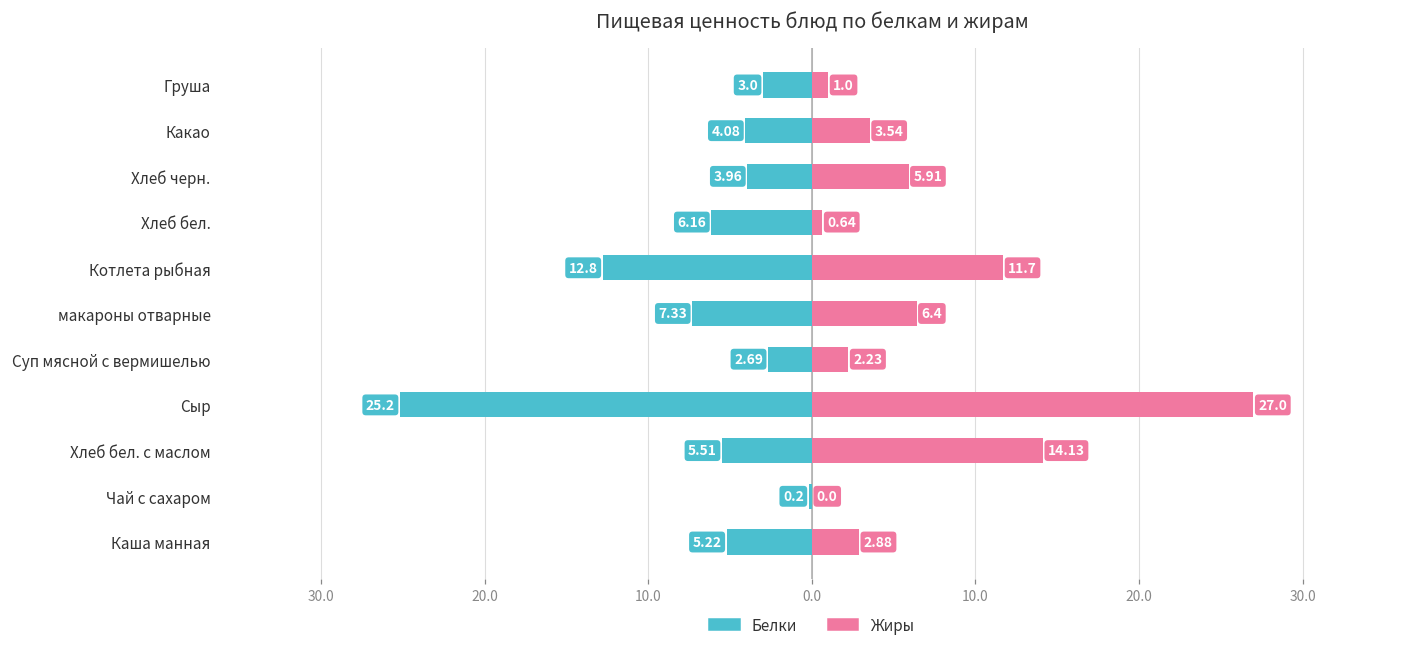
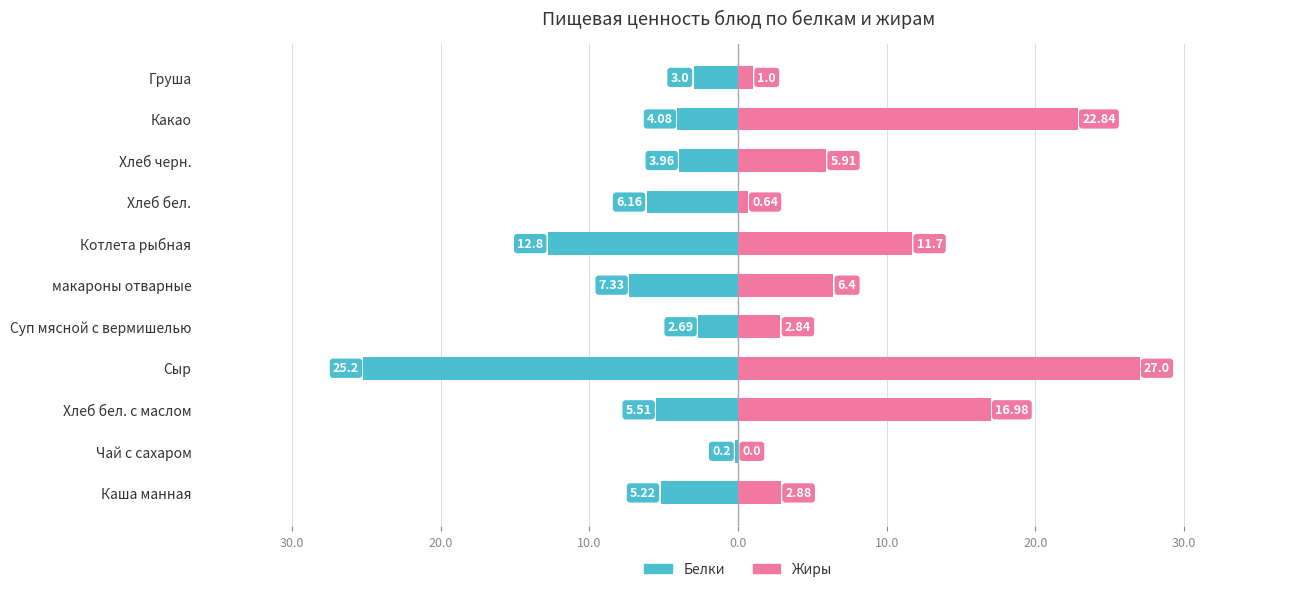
Жиры, Какао: 3.54 -> 22.84
Жиры, Суп мясной с вермишелью: 2.23 -> 2.84
Жиры, Хлеб бел. с маслом: 14.13 -> 16.98
